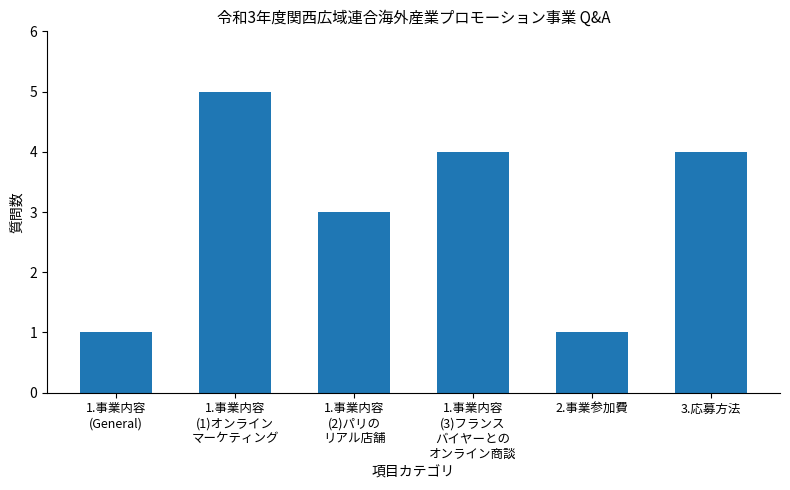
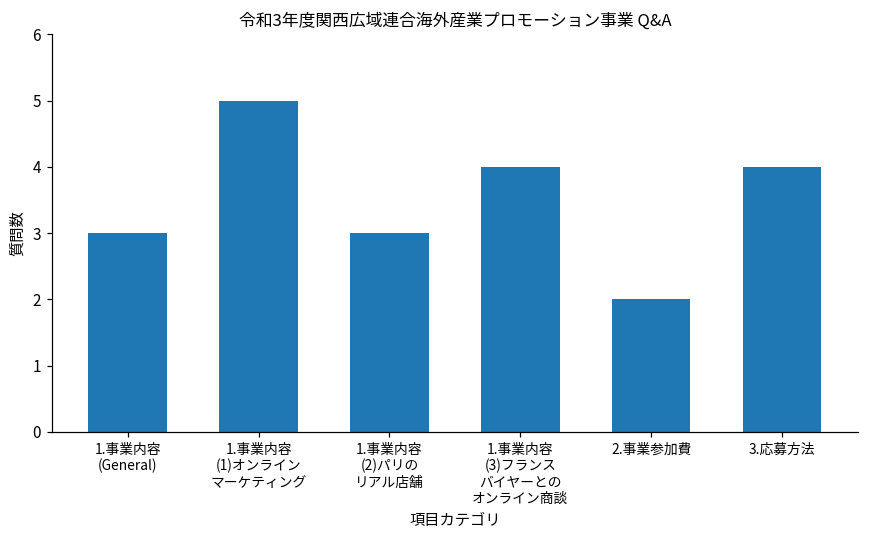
1.事業内容 (General): 1 -> 3
2.事業参加費: 1 -> 2
